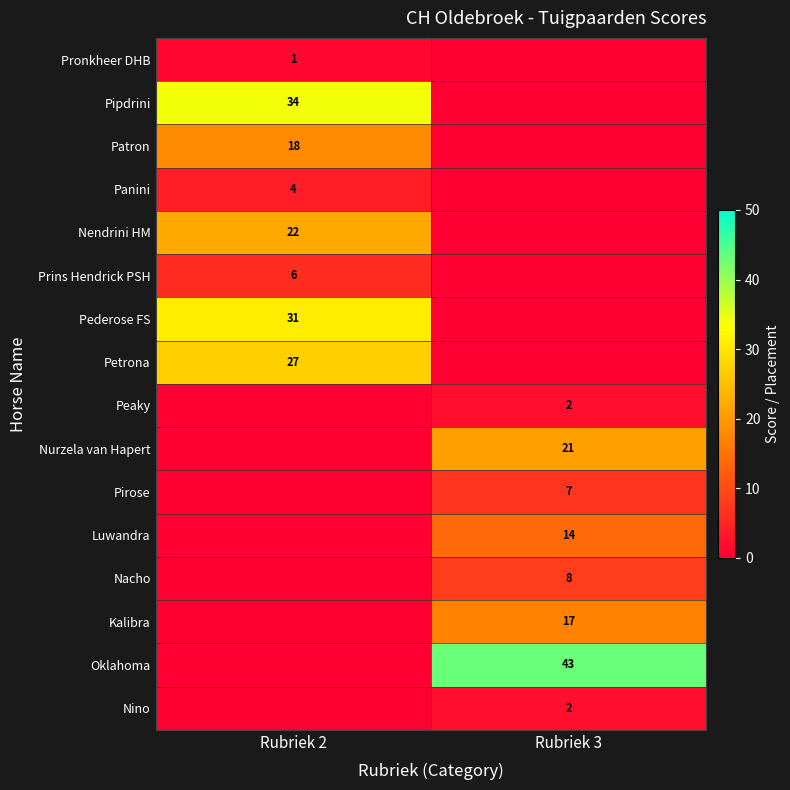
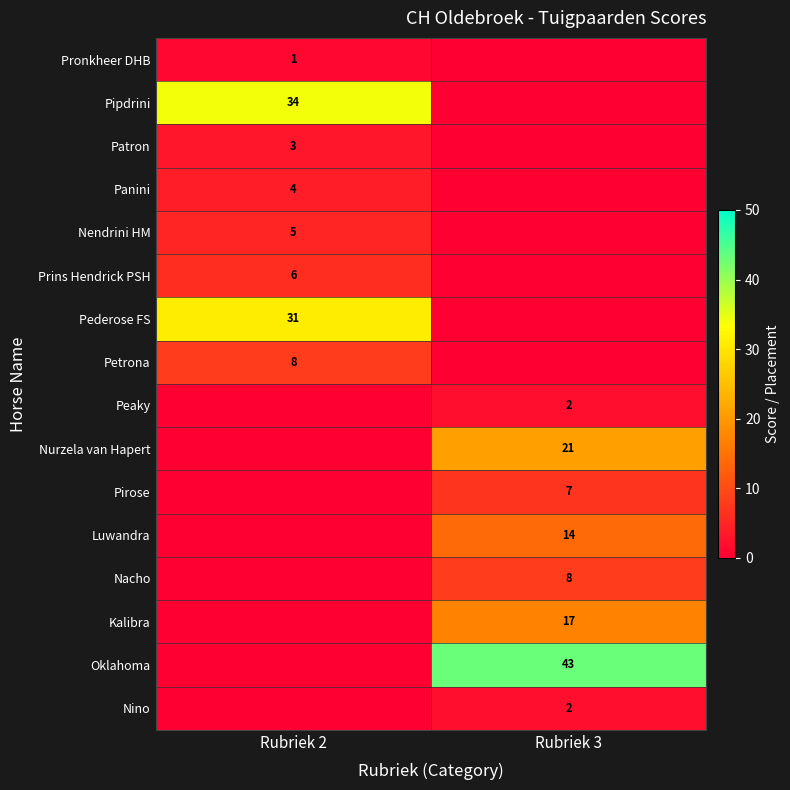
Patron, Rubriek 2: 18 -> 3
Nendrini HM, Rubriek 2: 22 -> 5
Petrona, Rubriek 2: 27 -> 8
